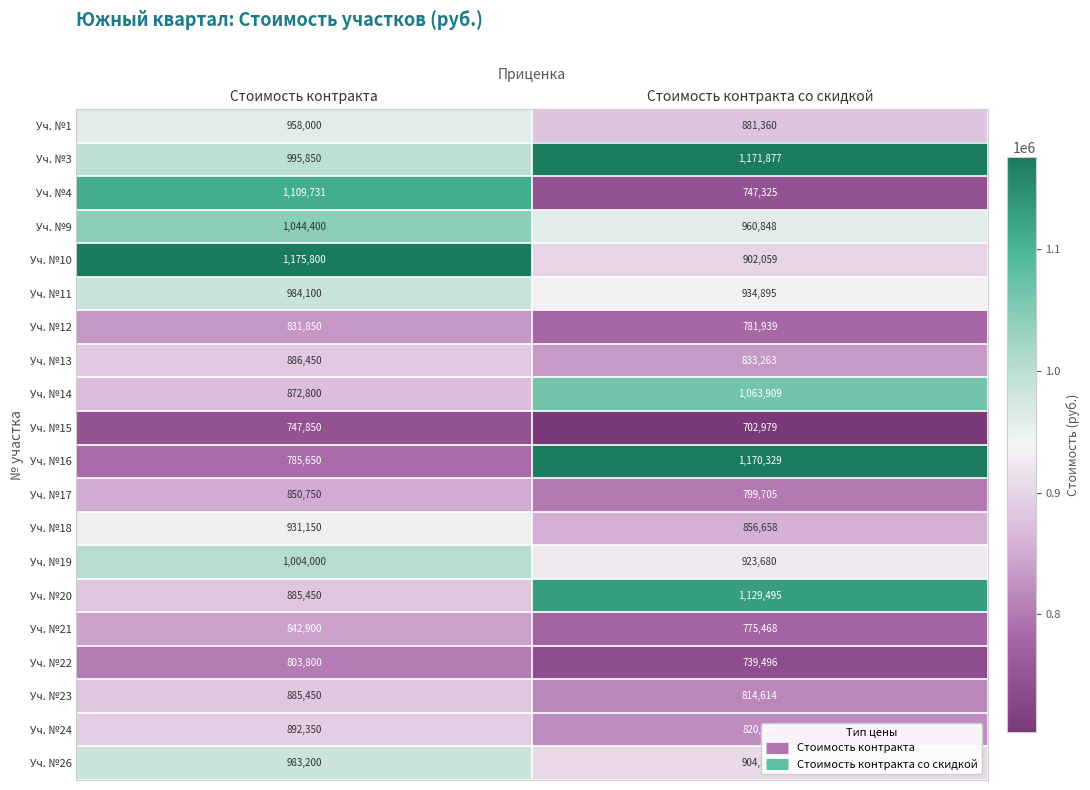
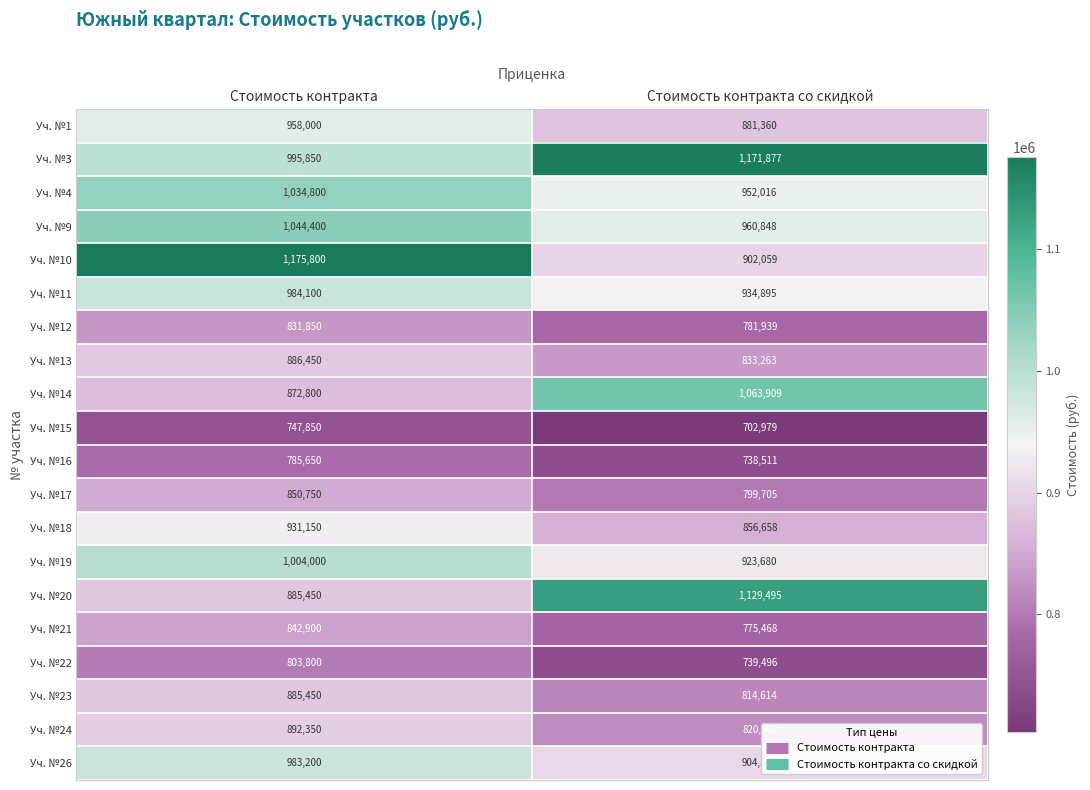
Уч. №4, Стоимость контракта: 1,109,731 -> 1,034,800
Уч. №4, Стоимость контракта со скидкой: 747,325 -> 952,016
Уч. №16, Стоимость контракта со скидкой: 1,170,329 -> 738,511
